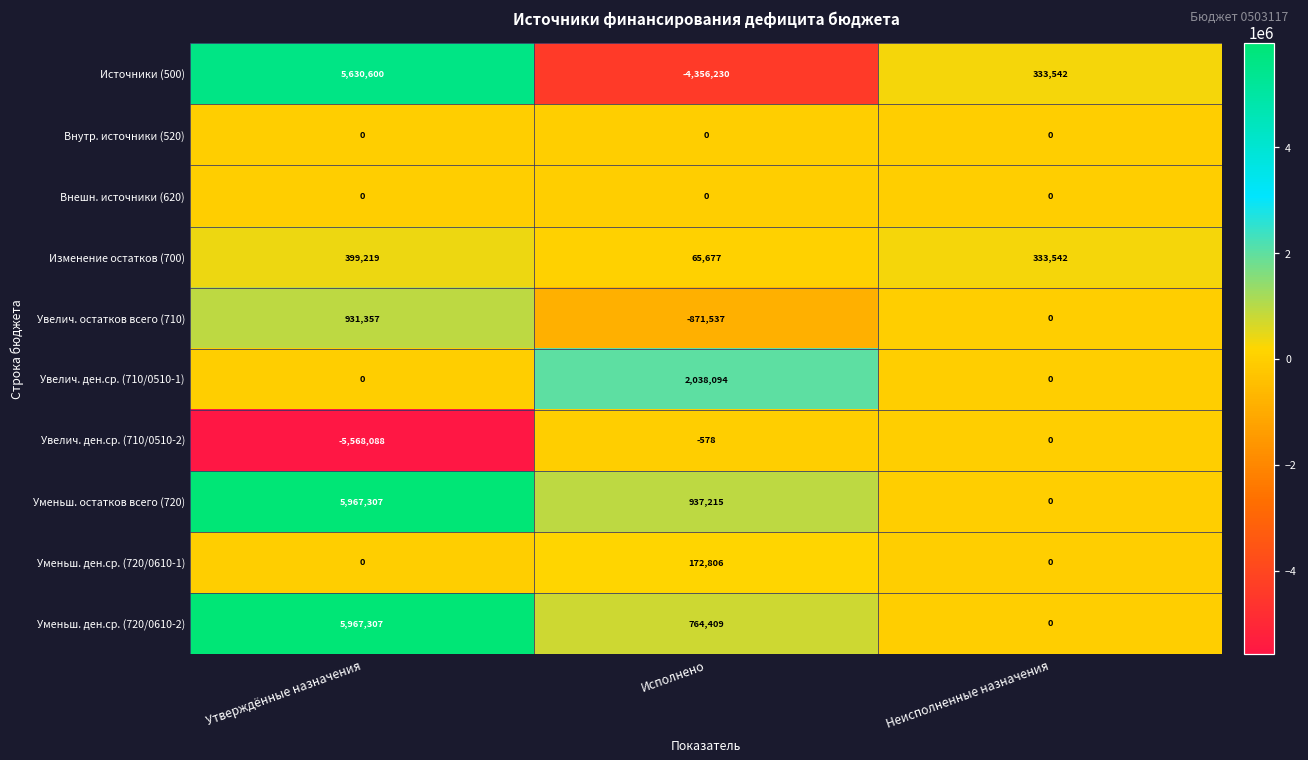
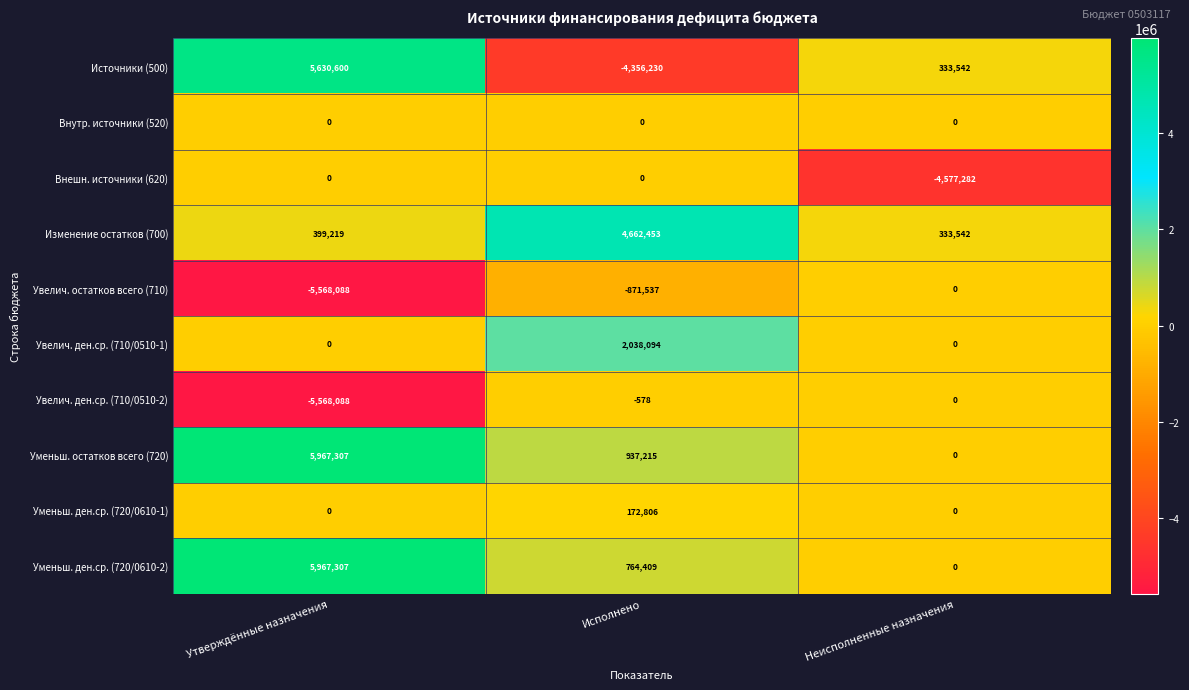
Внешн. источники (620), Неисполненные назначения: 0 -> -4,577,282
Изменение остатков (700), Исполнено: 65,677 -> 4,662,453
Увелич. остатков всего (710), Утверждённые назначения: 931,357 -> -5,568,088
